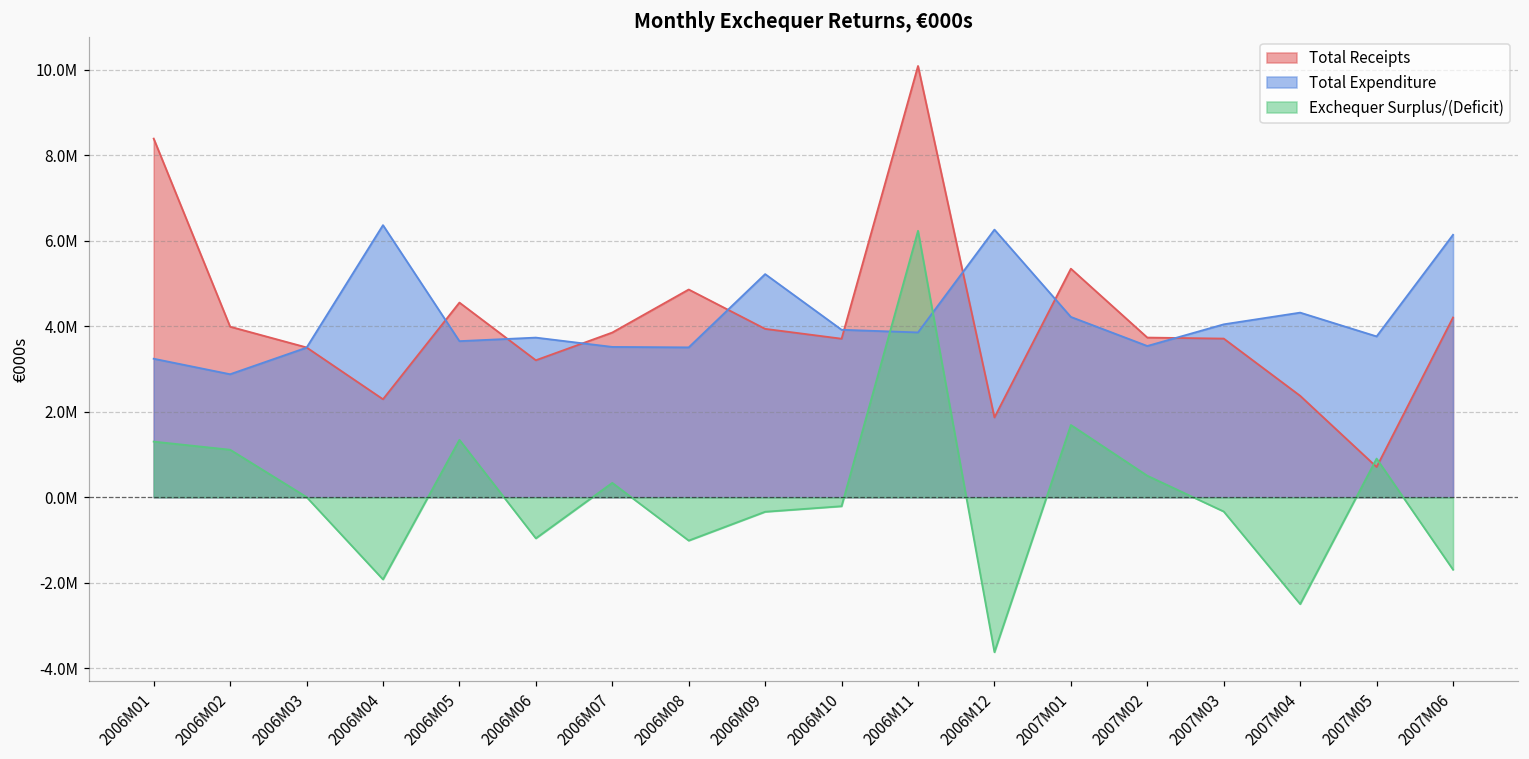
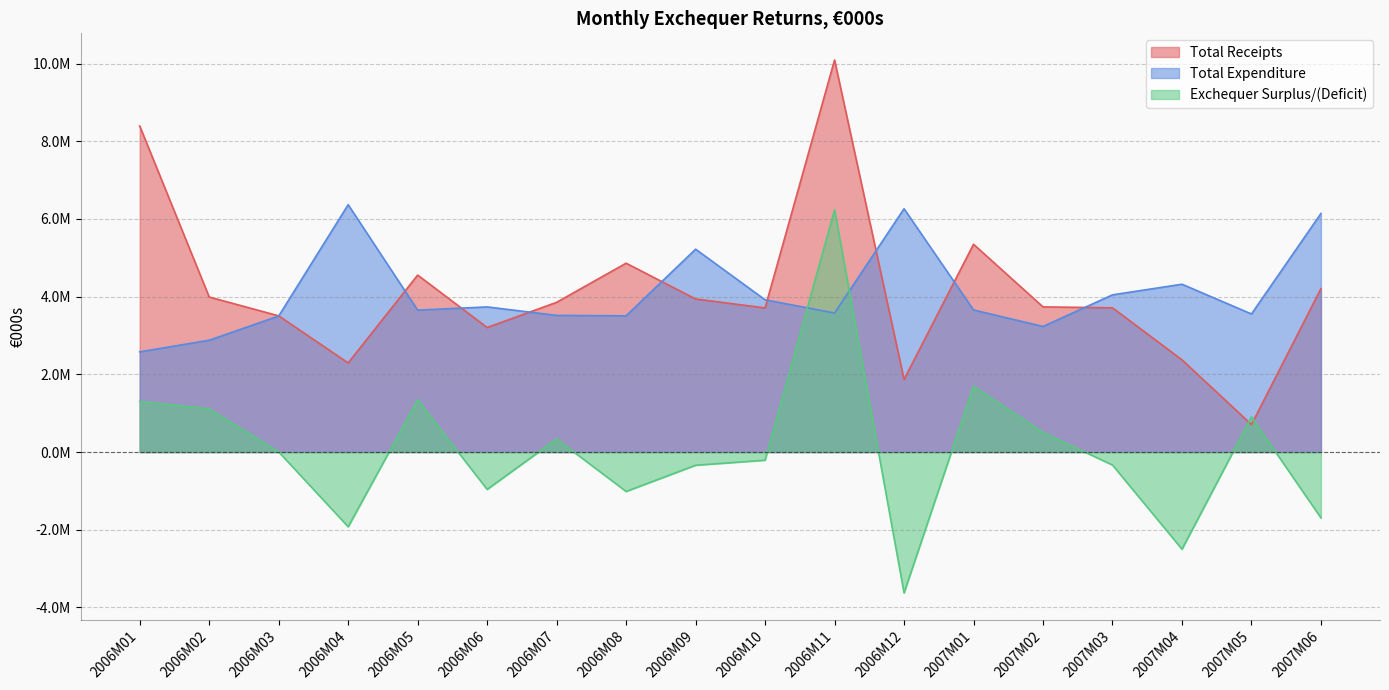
Total Expenditure, 2006M01: 3200000 -> 2600000
Total Expenditure, 2006M11: 3900000 -> 3600000
Total Expenditure, 2007M01: 4200000 -> 3700000
Total Expenditure, 2007M02: 3500000 -> 3200000
Total Expenditure, 2007M05: 3800000 -> 3600000
